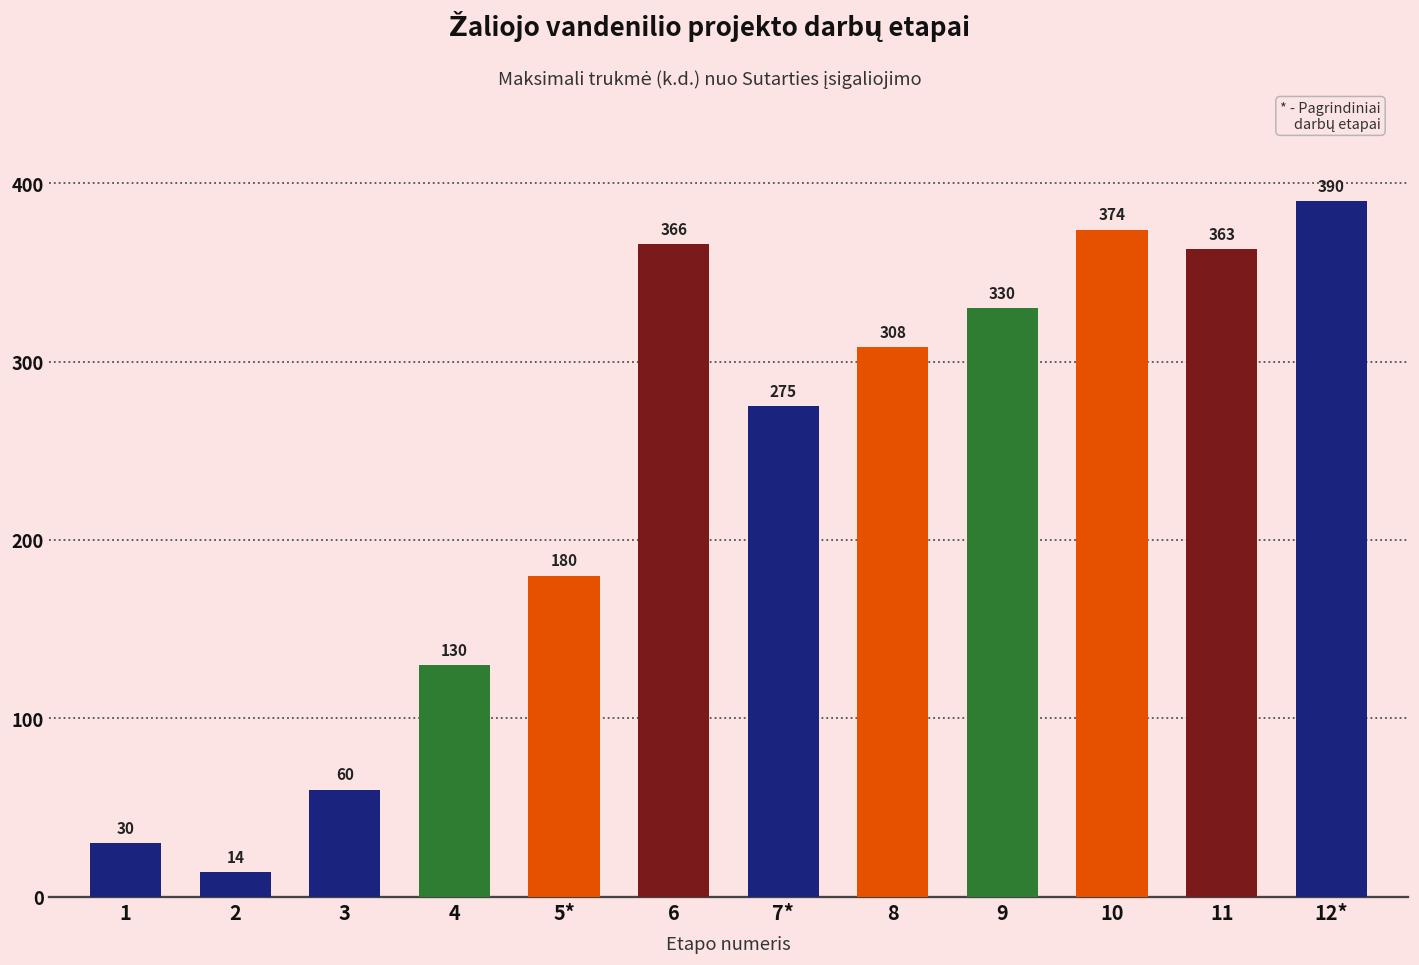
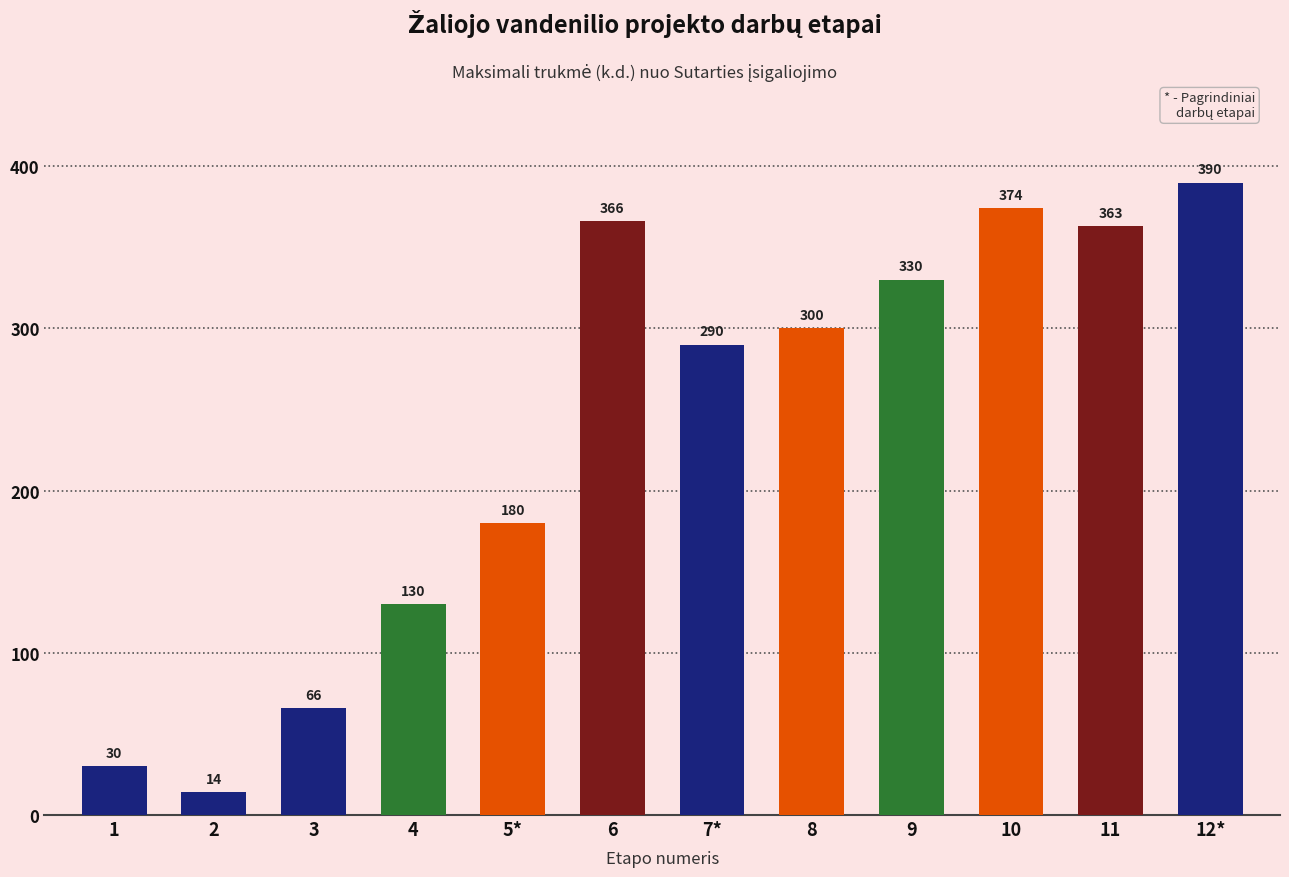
3: 60 -> 66
7*: 275 -> 290
8: 308 -> 300
